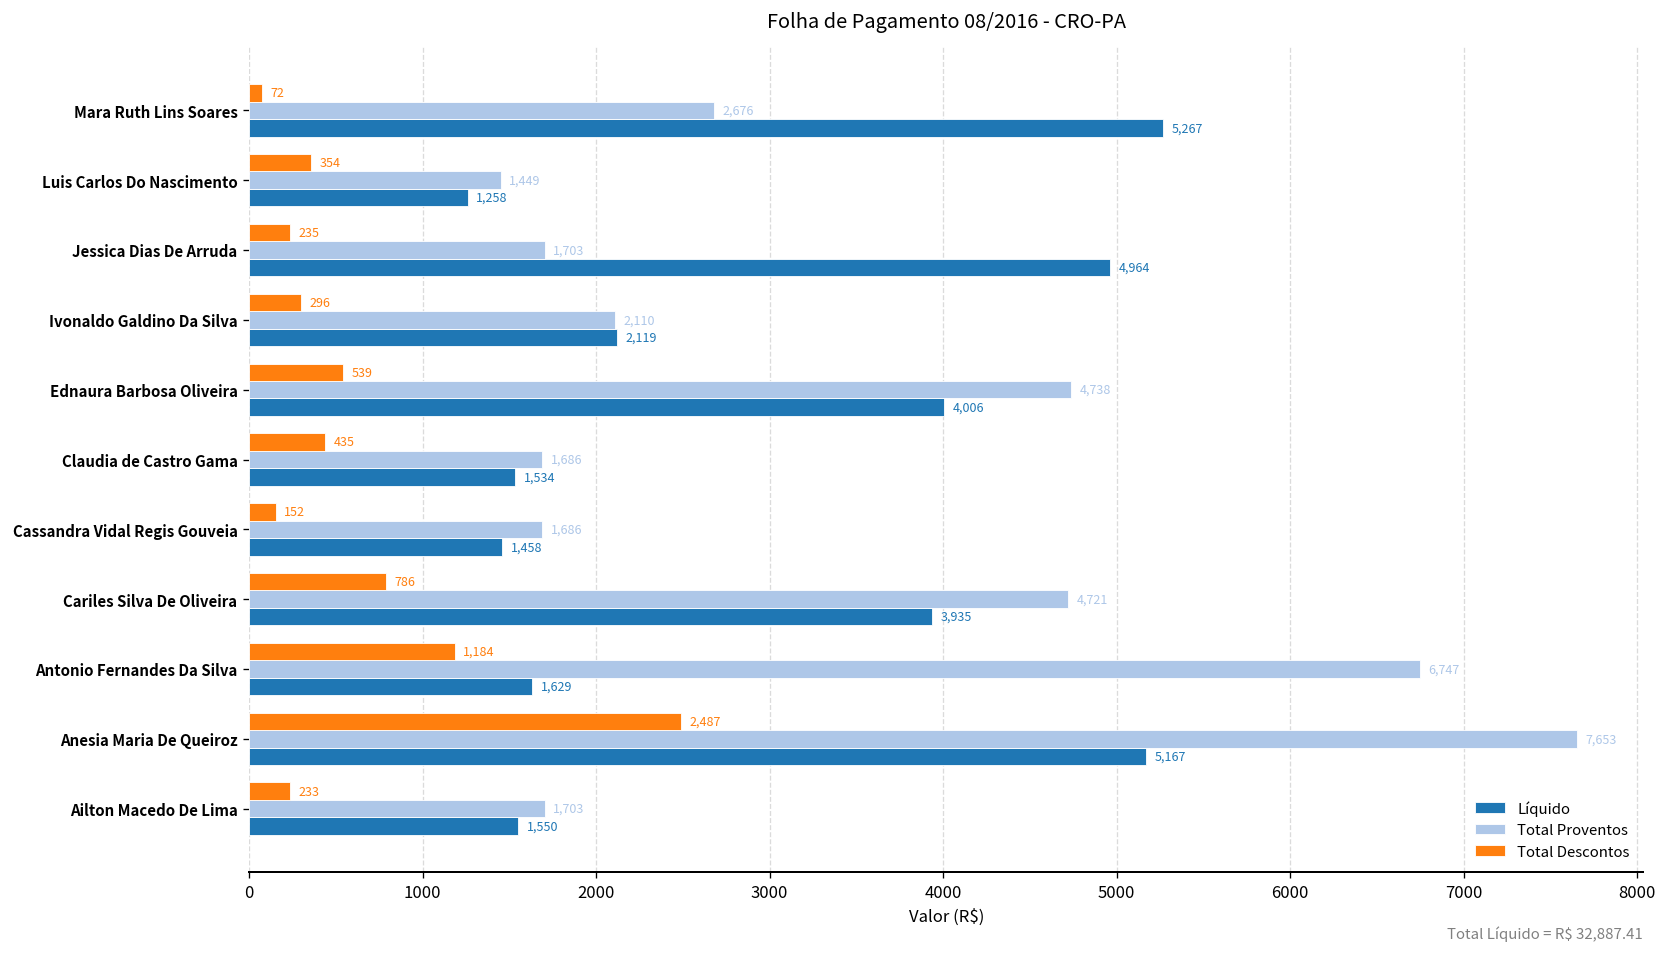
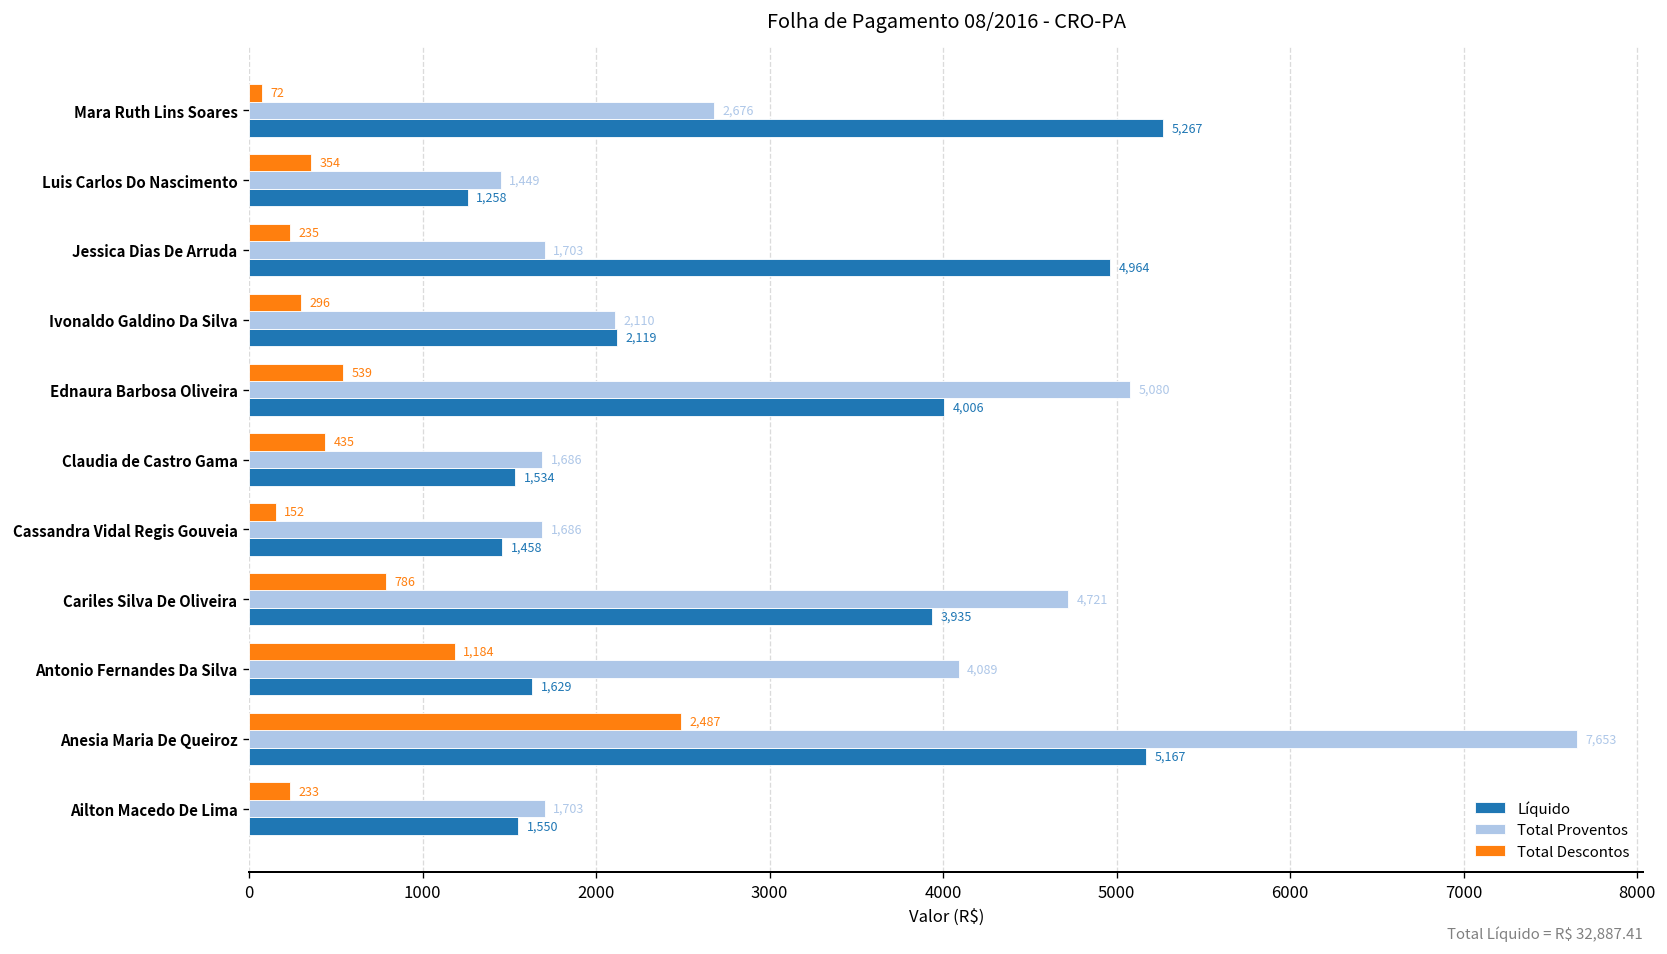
Total Proventos, Ednaura Barbosa Oliveira: 4,738 -> 5,080
Total Proventos, Antonio Fernandes Da Silva: 6,747 -> 4,089
